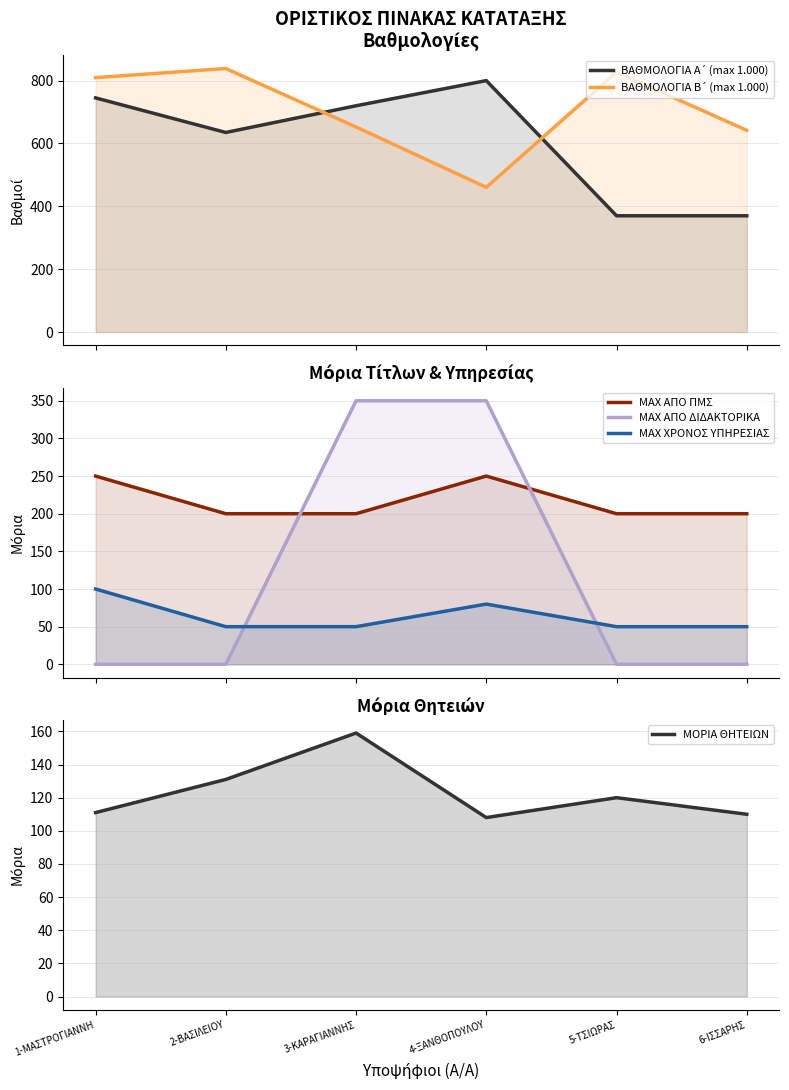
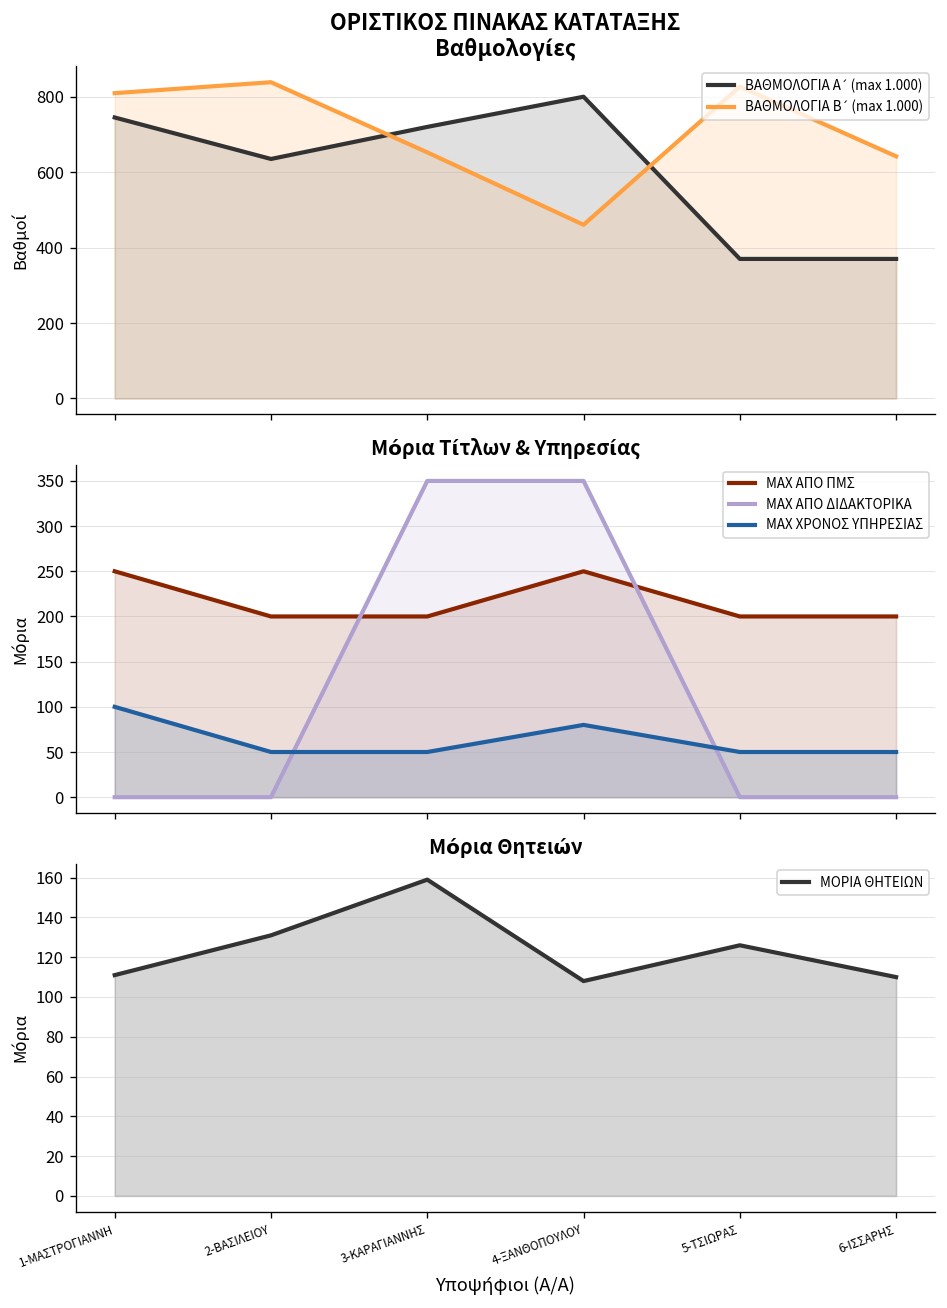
Μόρια Θητειών, 5-ΤΣΙΩΡΑΣ: 120 -> 126
